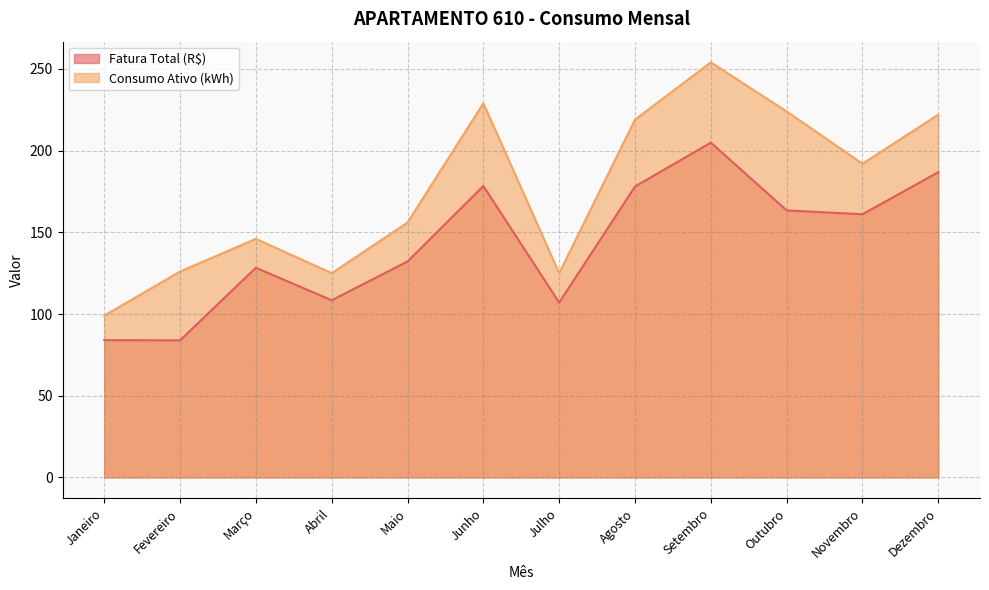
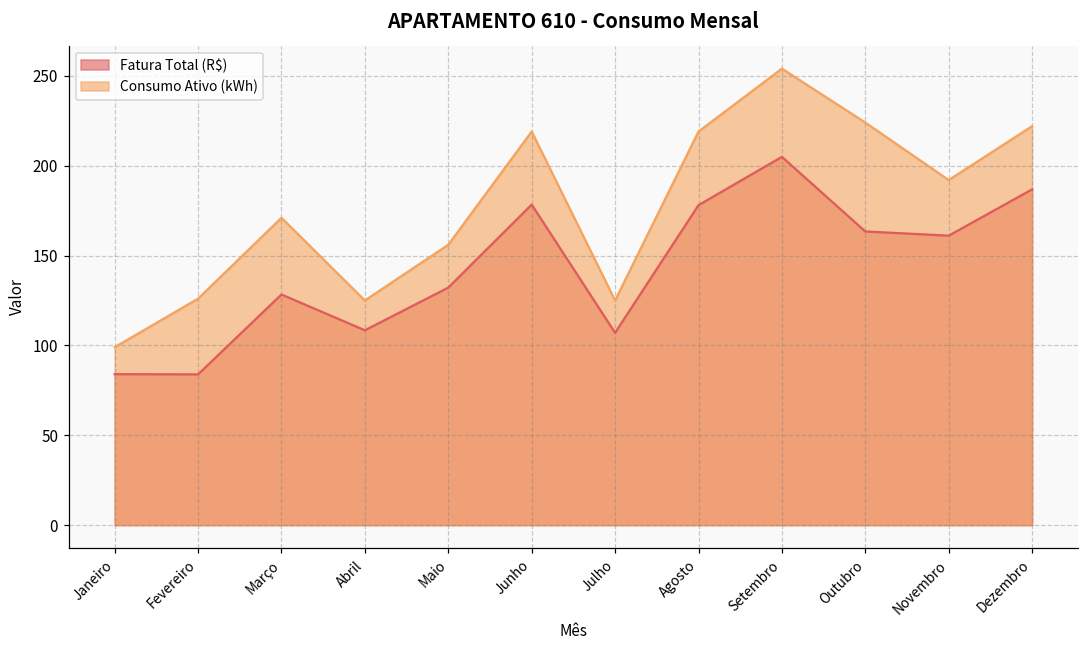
Consumo Ativo (kWh), Março: 146 -> 171
Consumo Ativo (kWh), Junho: 229 -> 219
